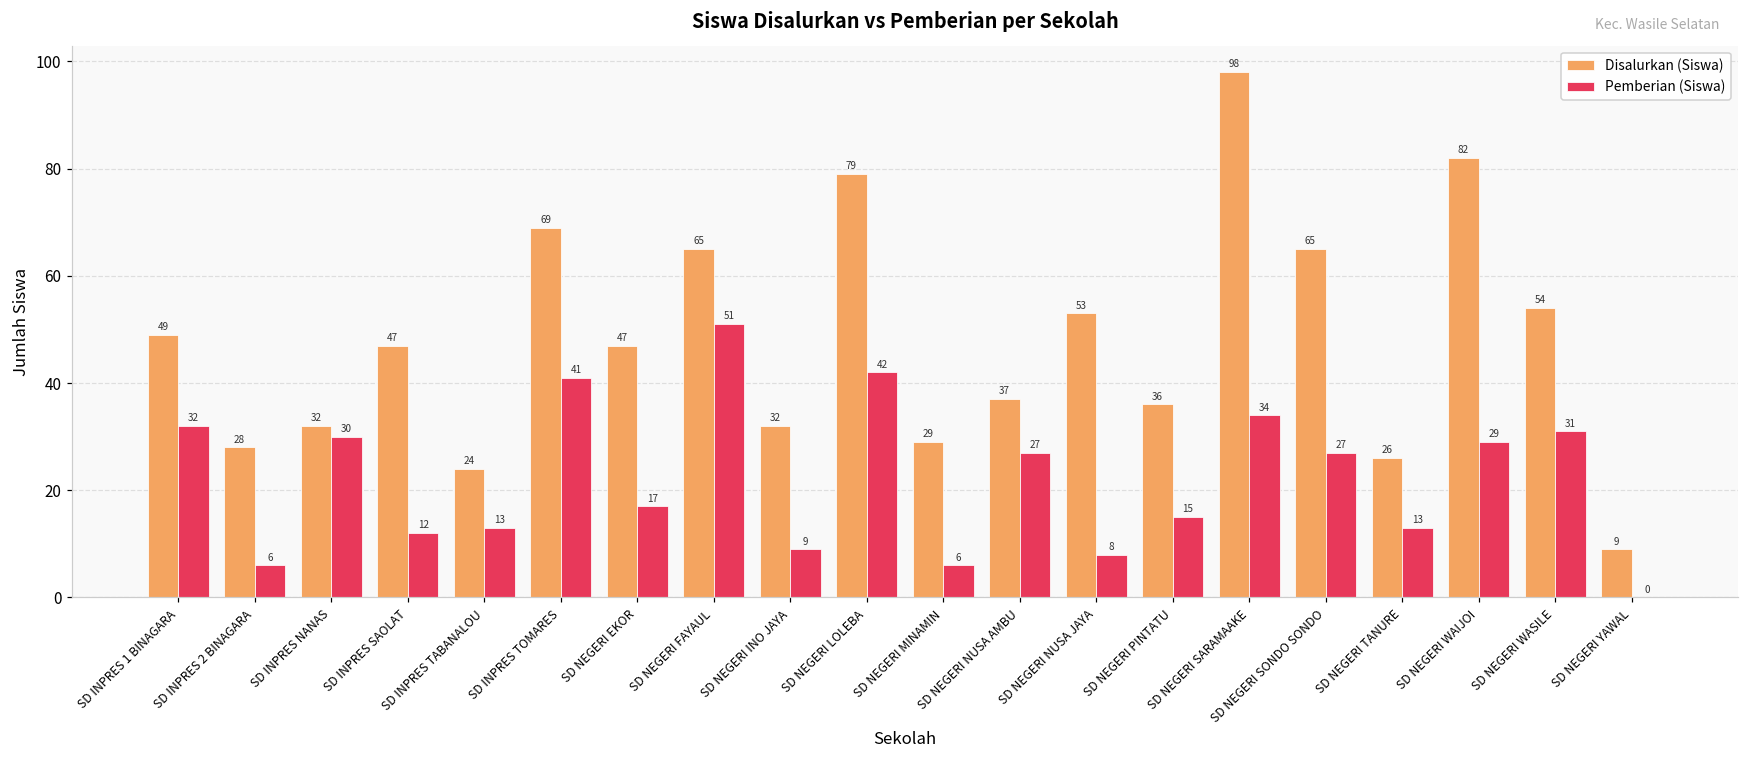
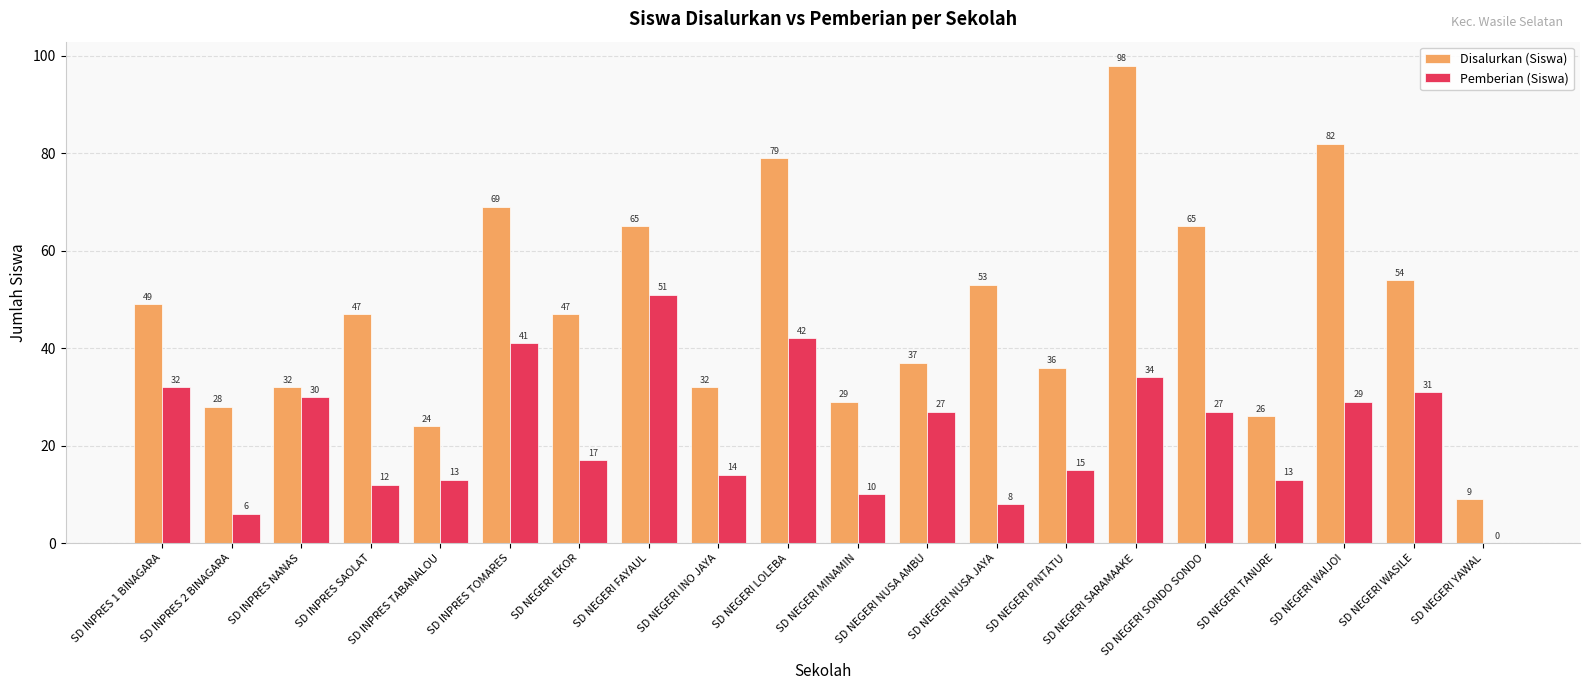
Pemberian (Siswa), SD NEGERI INO JAYA: 9 -> 14
Pemberian (Siswa), SD NEGERI MINAMIN: 6 -> 10
